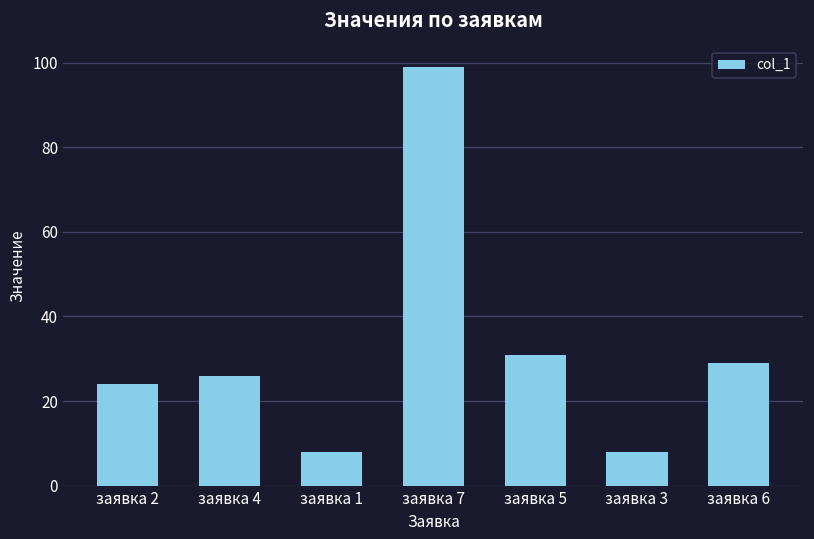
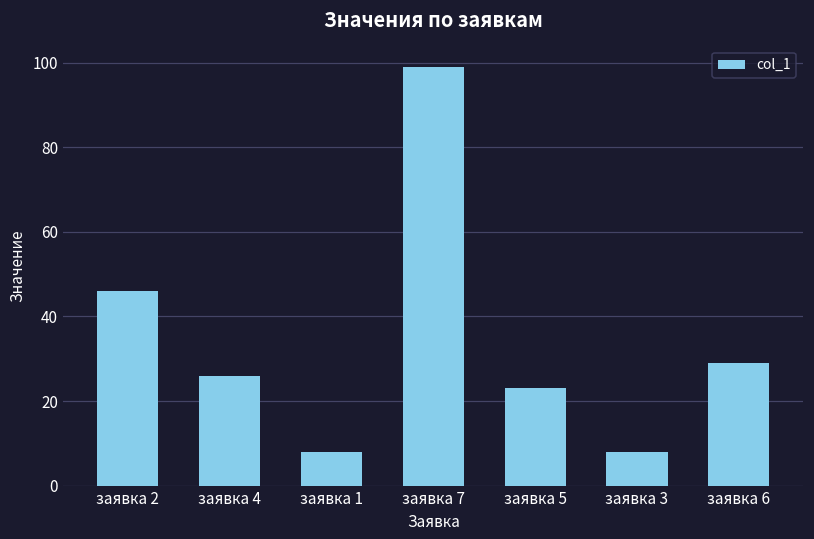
заявка 2: 24 -> 46
заявка 5: 31 -> 23
